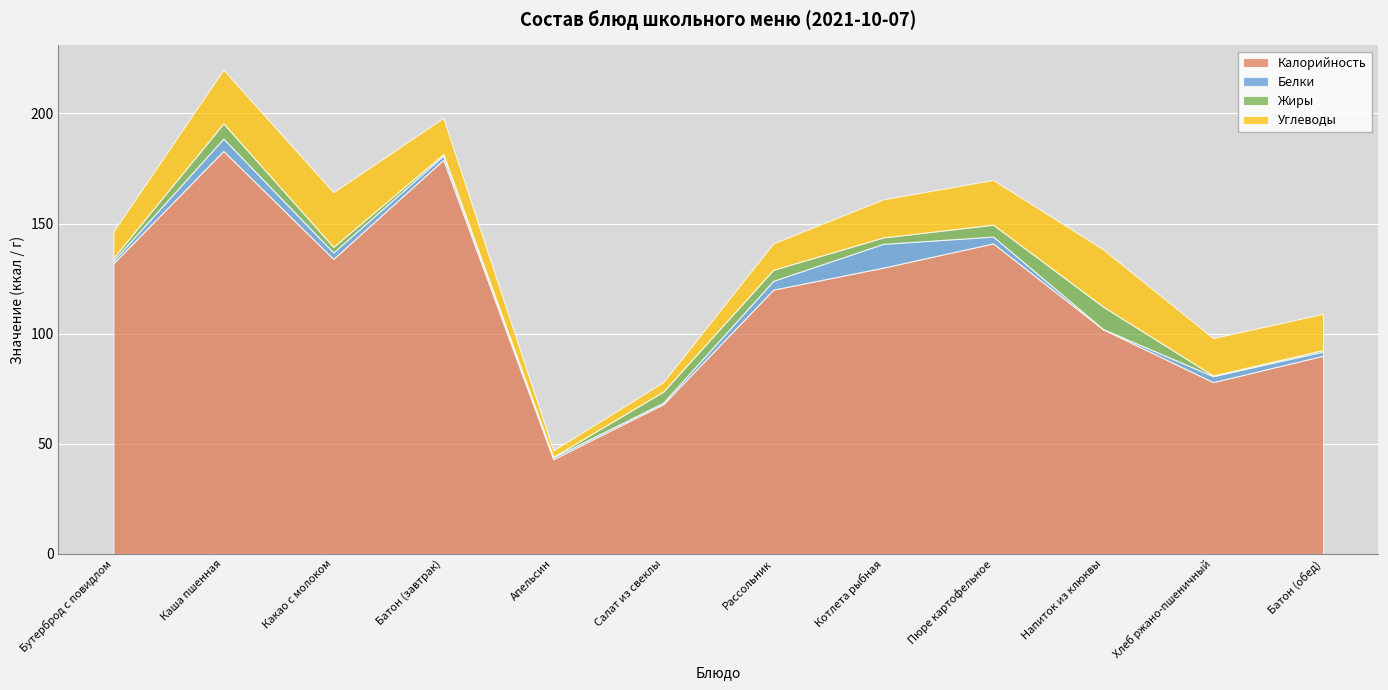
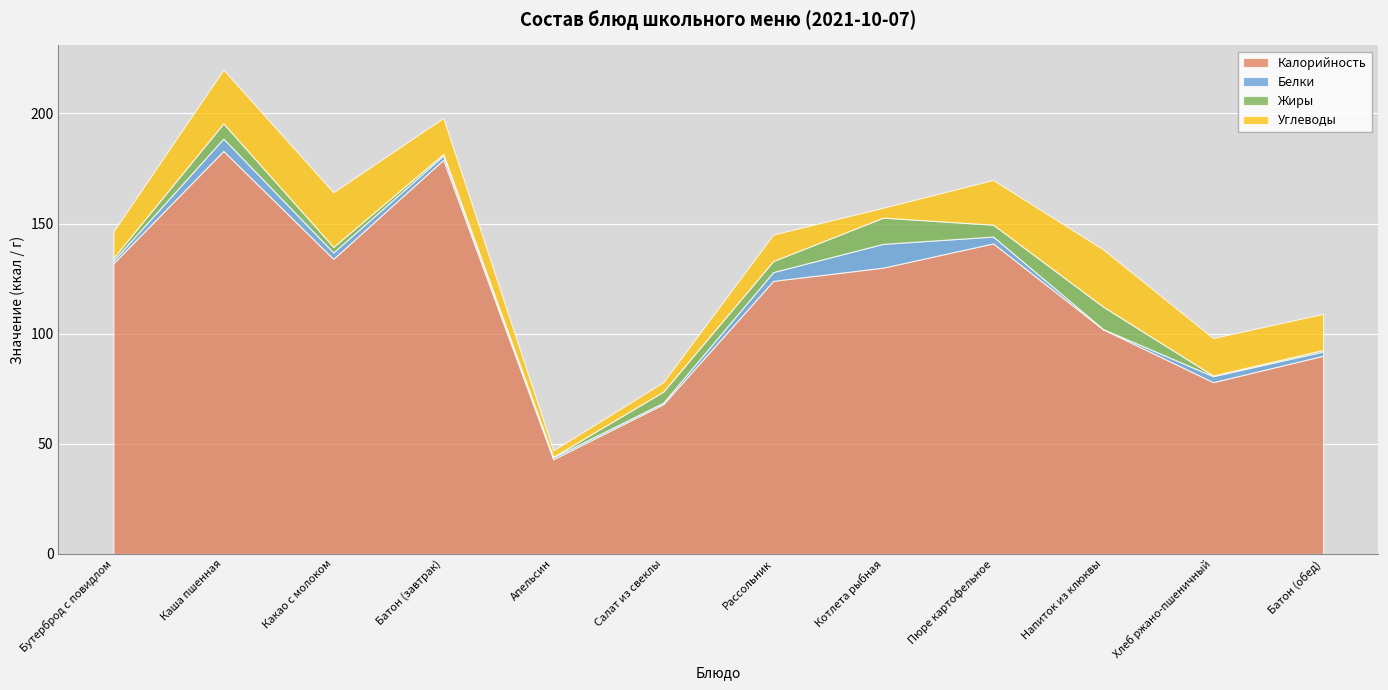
Калорийность, Рассольник: 120 -> 124
Жиры, Котлета рыбная: 3 -> 12
Углеводы, Котлета рыбная: 17 -> 5
